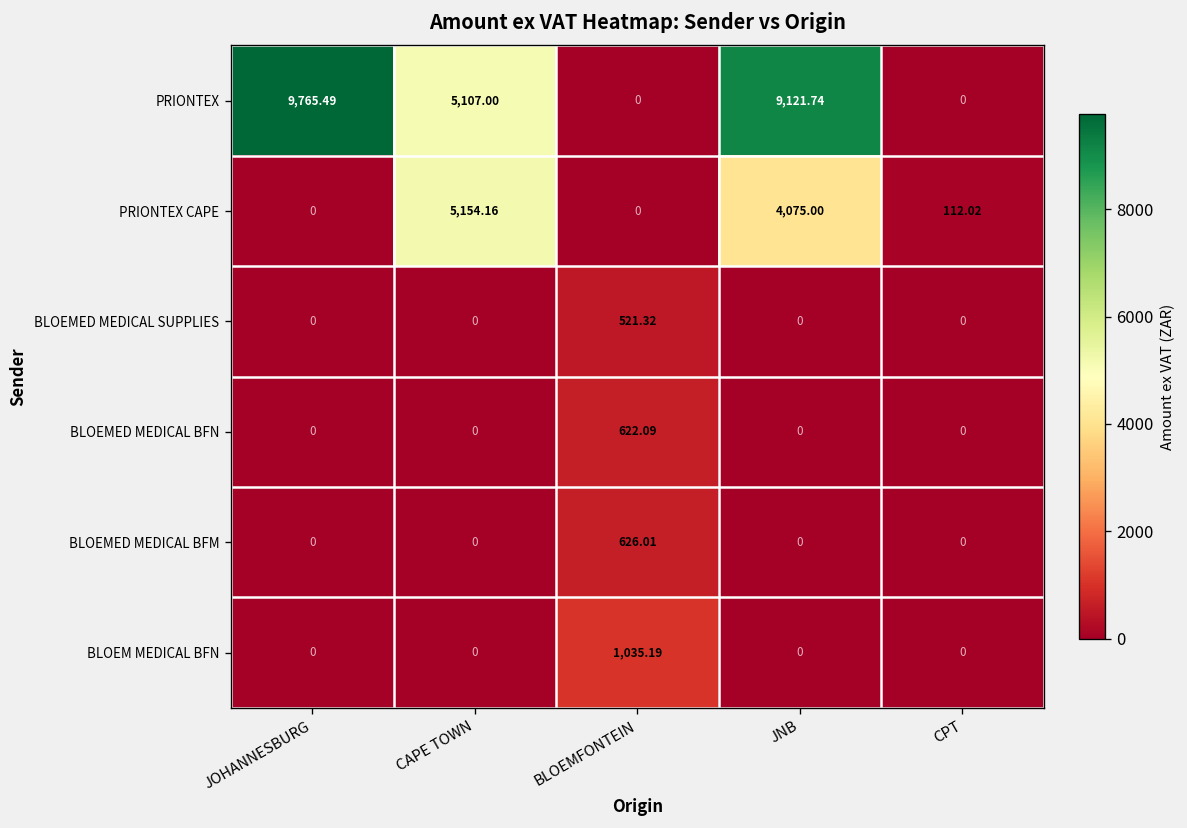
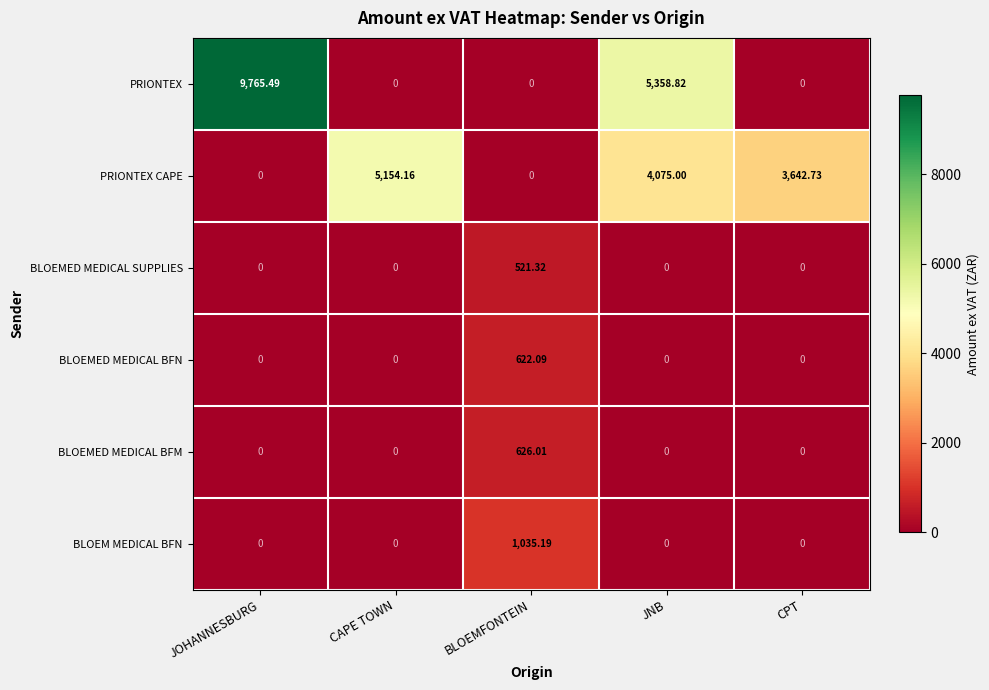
PRIONTEX, CAPE TOWN: 5,107.00 -> 0
PRIONTEX, JNB: 9,121.74 -> 5,358.82
PRIONTEX CAPE, CPT: 112.02 -> 3,642.73
